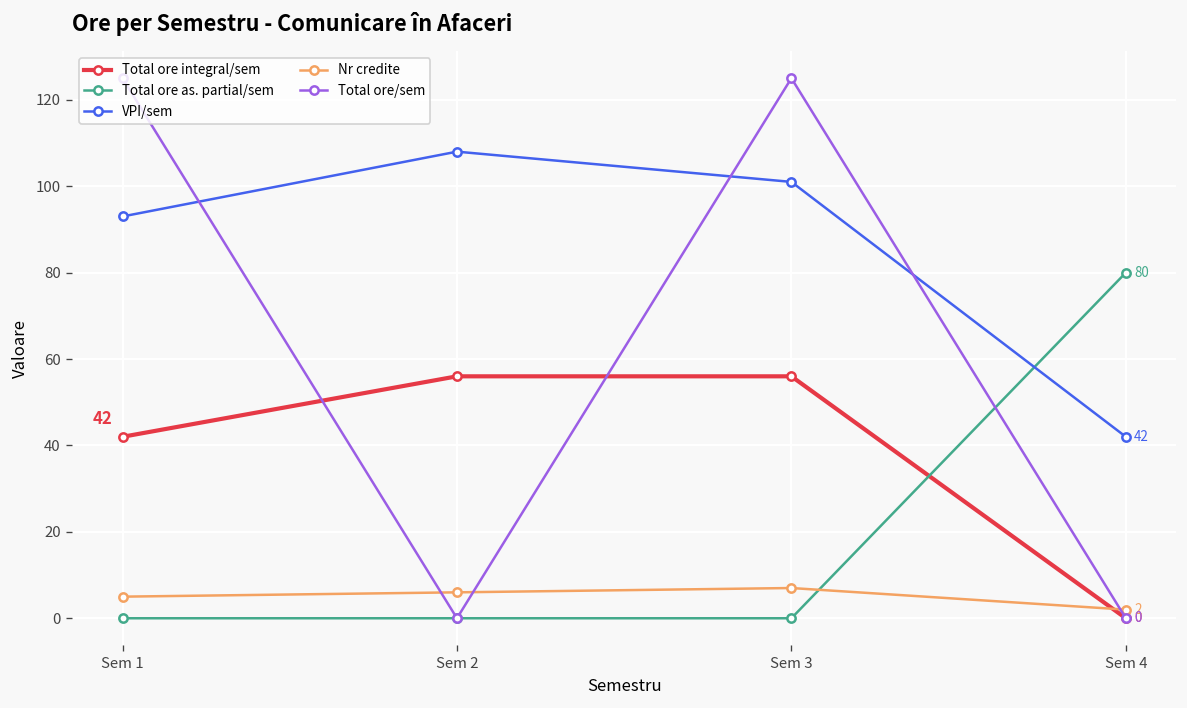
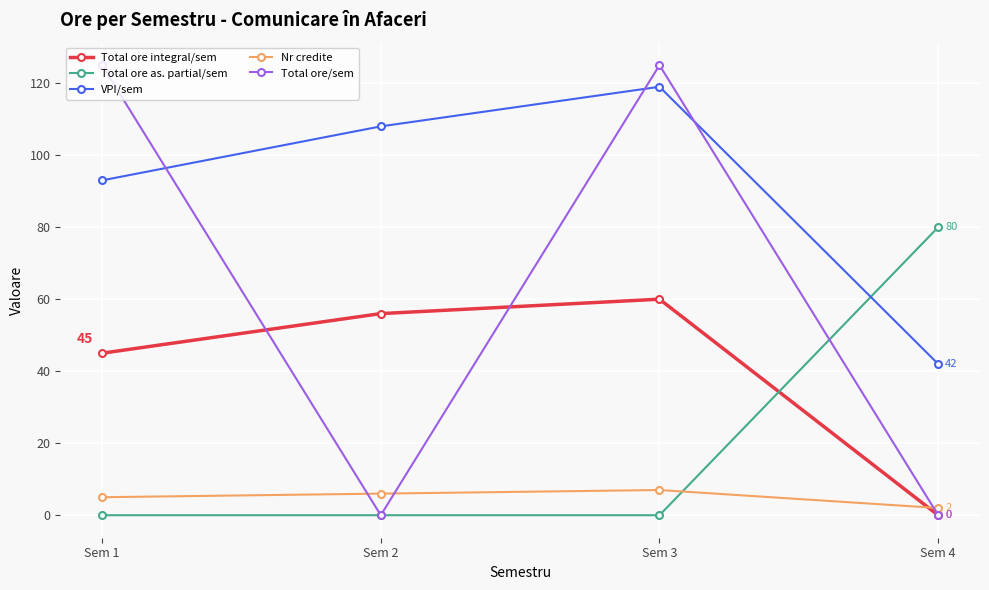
Total ore integral/sem, Sem 1: 42 -> 45
Total ore integral/sem, Sem 3: 56 -> 60
VPI/sem, Sem 3: 101 -> 119
